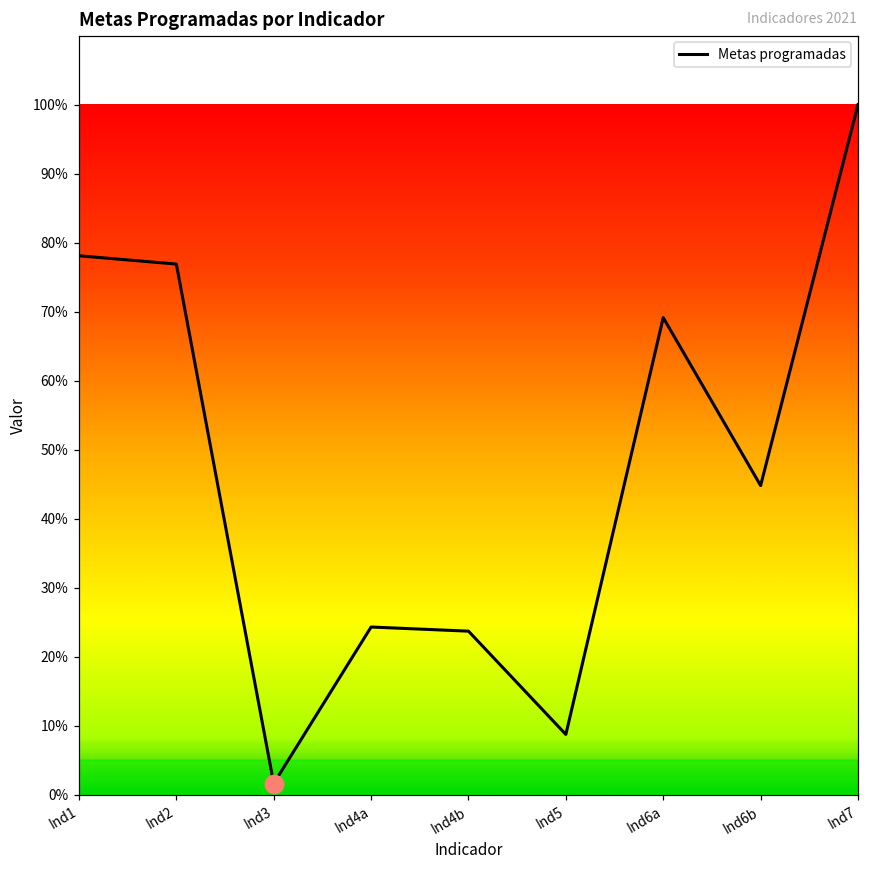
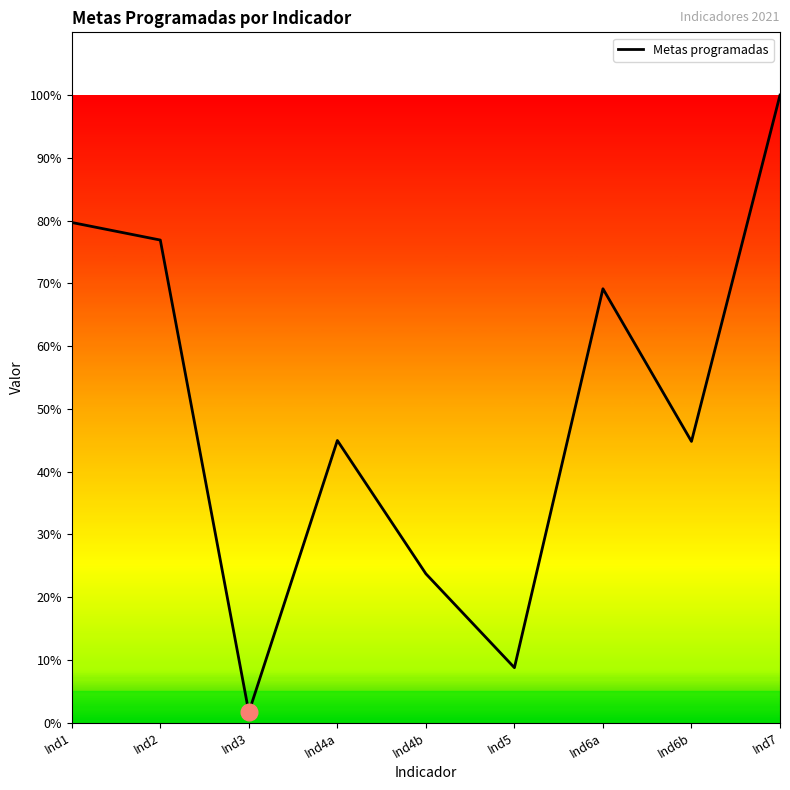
Metas programadas, Ind1: 78% -> 80%
Metas programadas, Ind4a: 24% -> 45%
